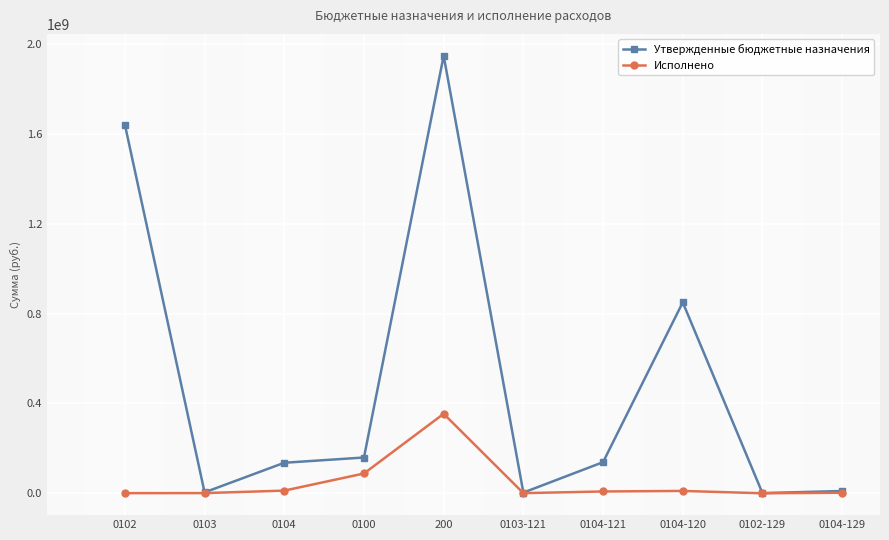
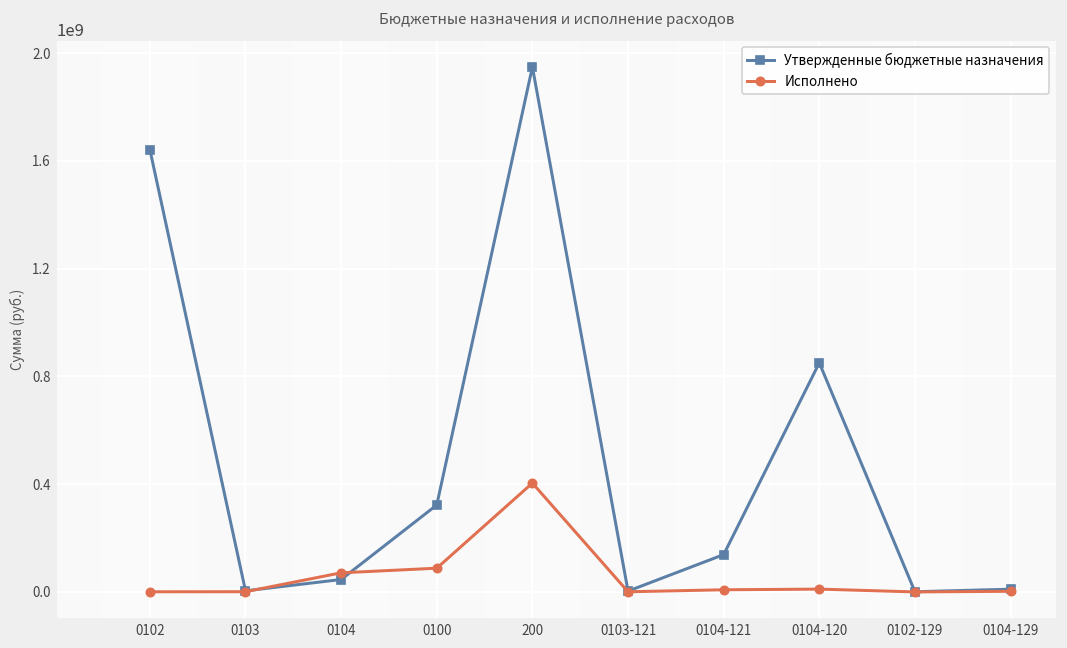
Утвержденные бюджетные назначения, 0104: 140000000 -> 50000000
Исполнено, 0104: 10000000 -> 70000000
Утвержденные бюджетные назначения, 0100: 160000000 -> 320000000
Исполнено, 200: 350000000 -> 400000000
